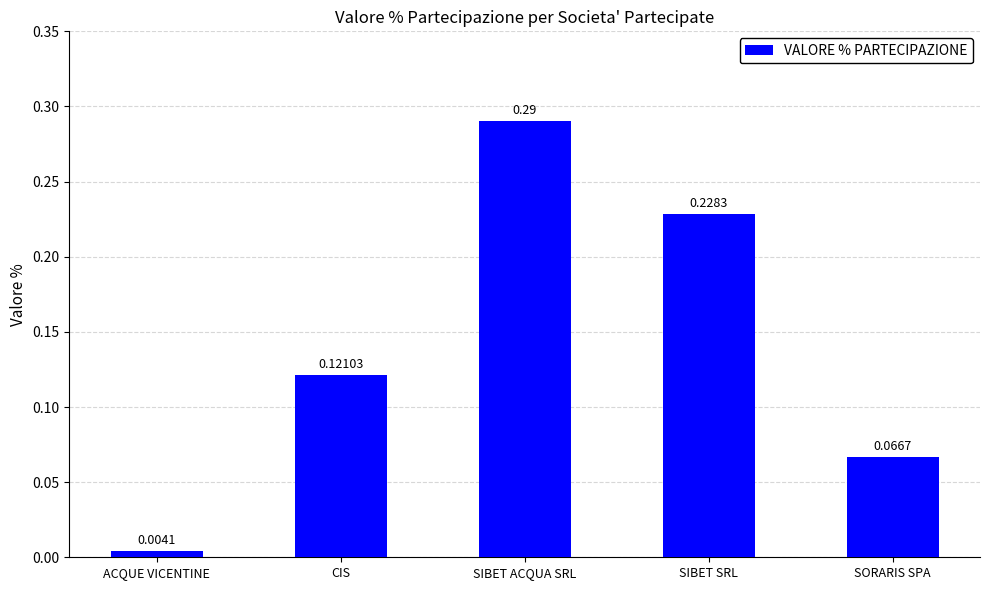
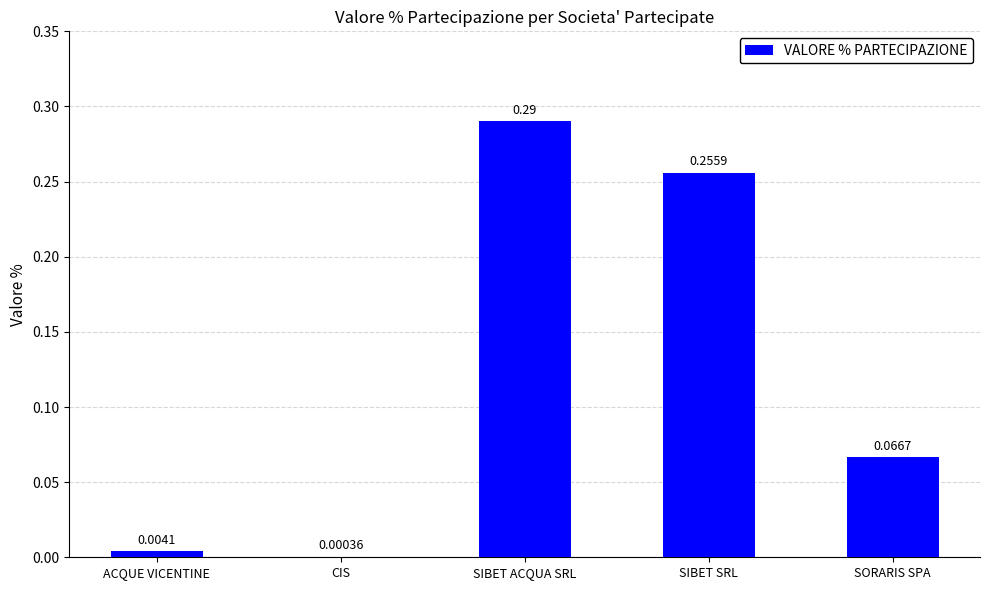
CIS: 0.12103 -> 0.00036
SIBET SRL: 0.2283 -> 0.2559
